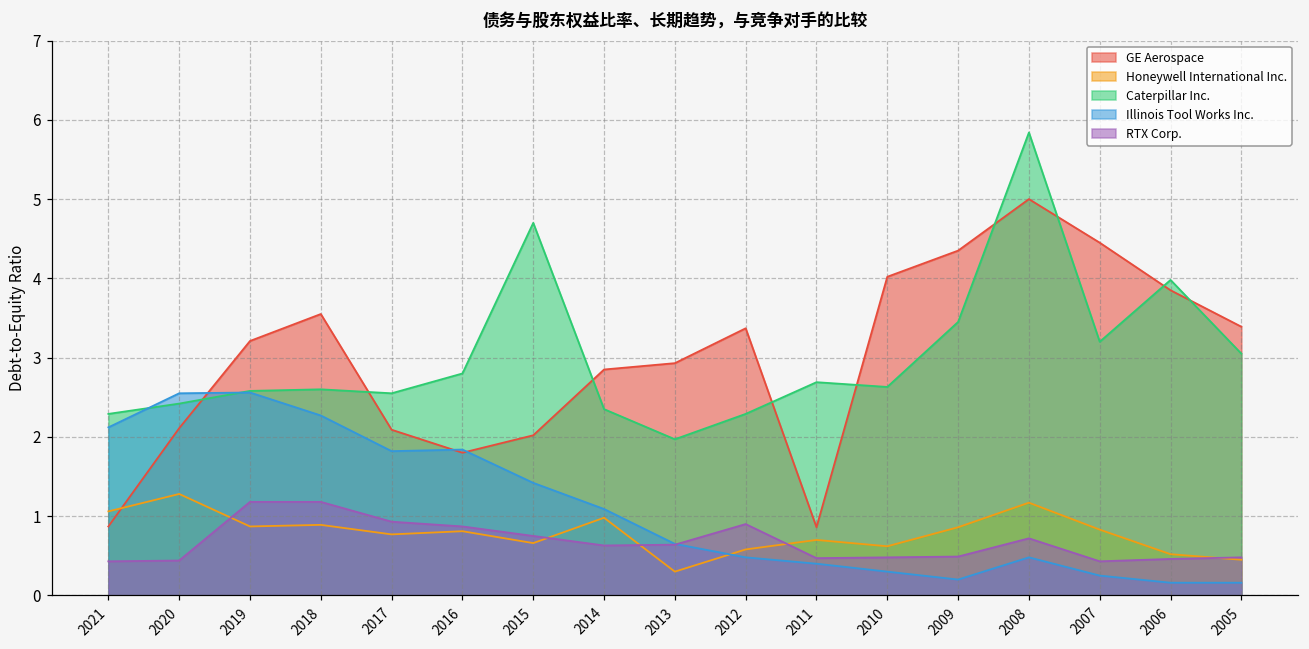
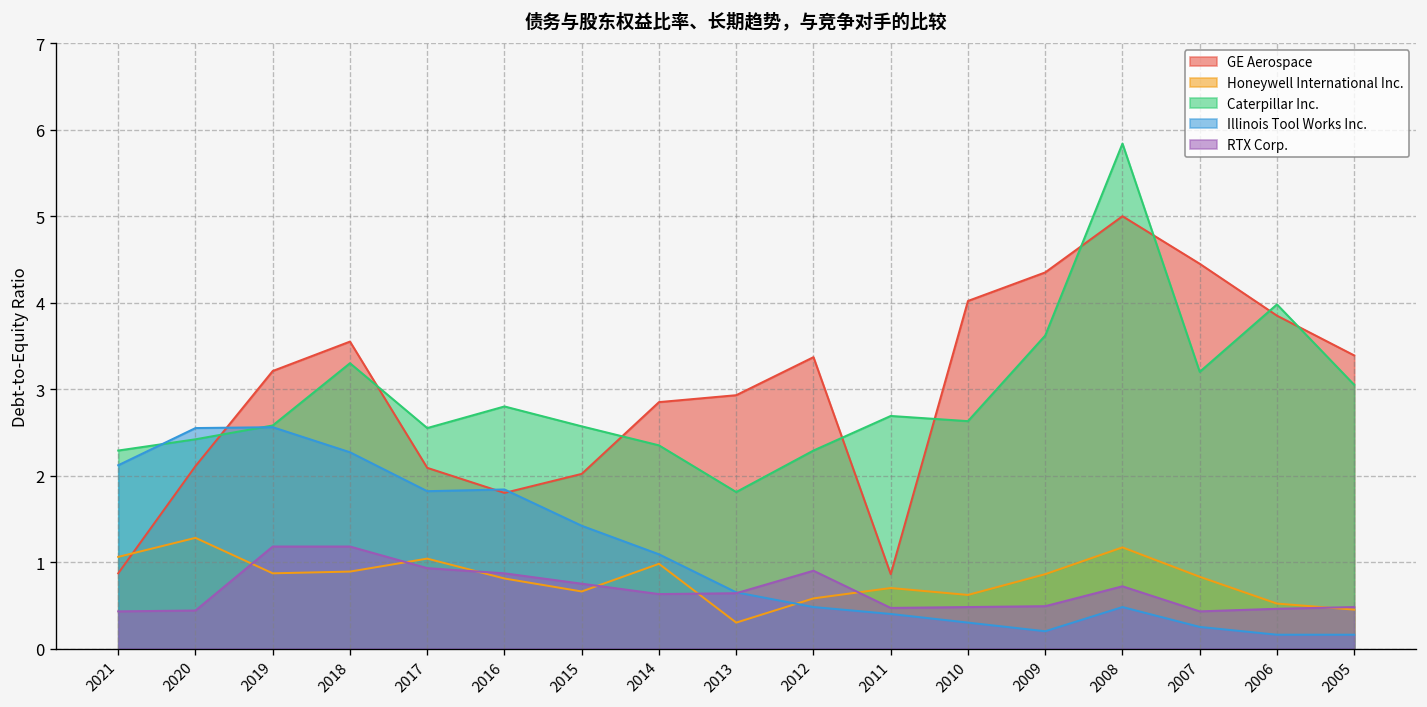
Caterpillar Inc., 2018: 2.6 -> 3.3
Honeywell International Inc., 2017: 0.8 -> 1.0
Caterpillar Inc., 2015: 4.7 -> 2.6
Caterpillar Inc., 2013: 2.0 -> 1.8
Caterpillar Inc., 2009: 3.5 -> 3.6
